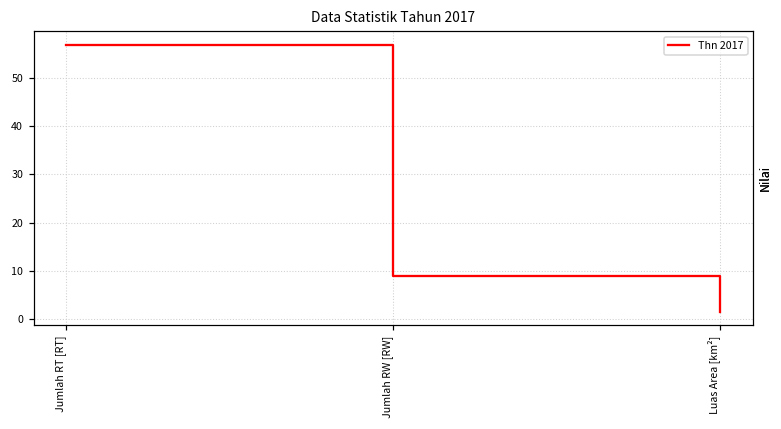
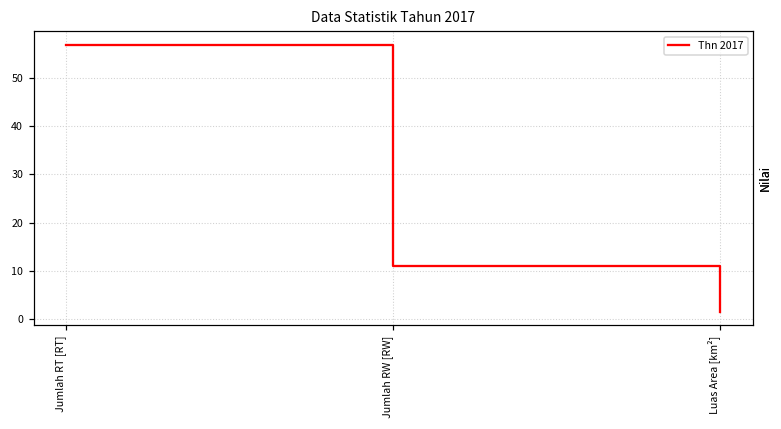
Jumlah RW [RW]: 9 -> 11
